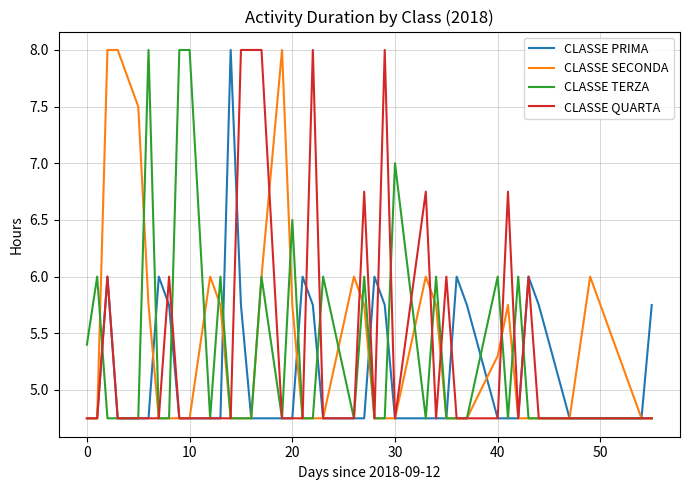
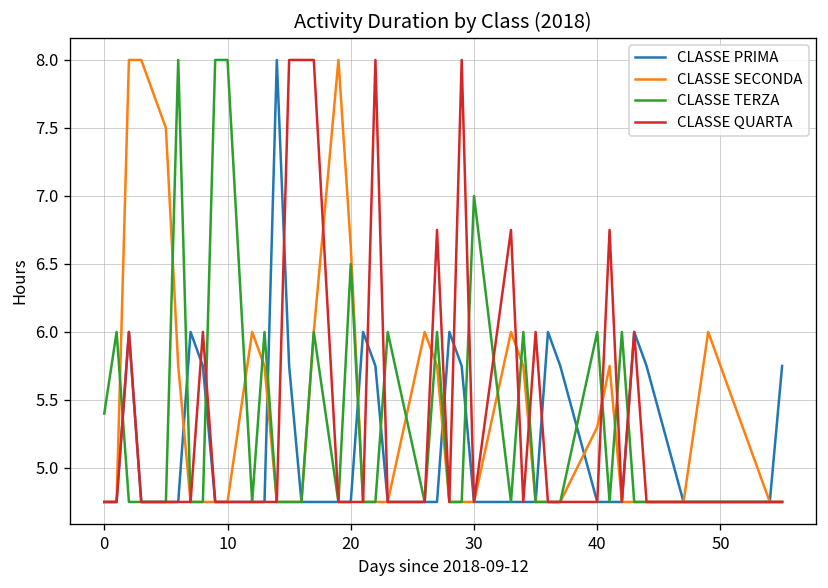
CLASSE SECONDA, 20: 5.75 -> 6.63
